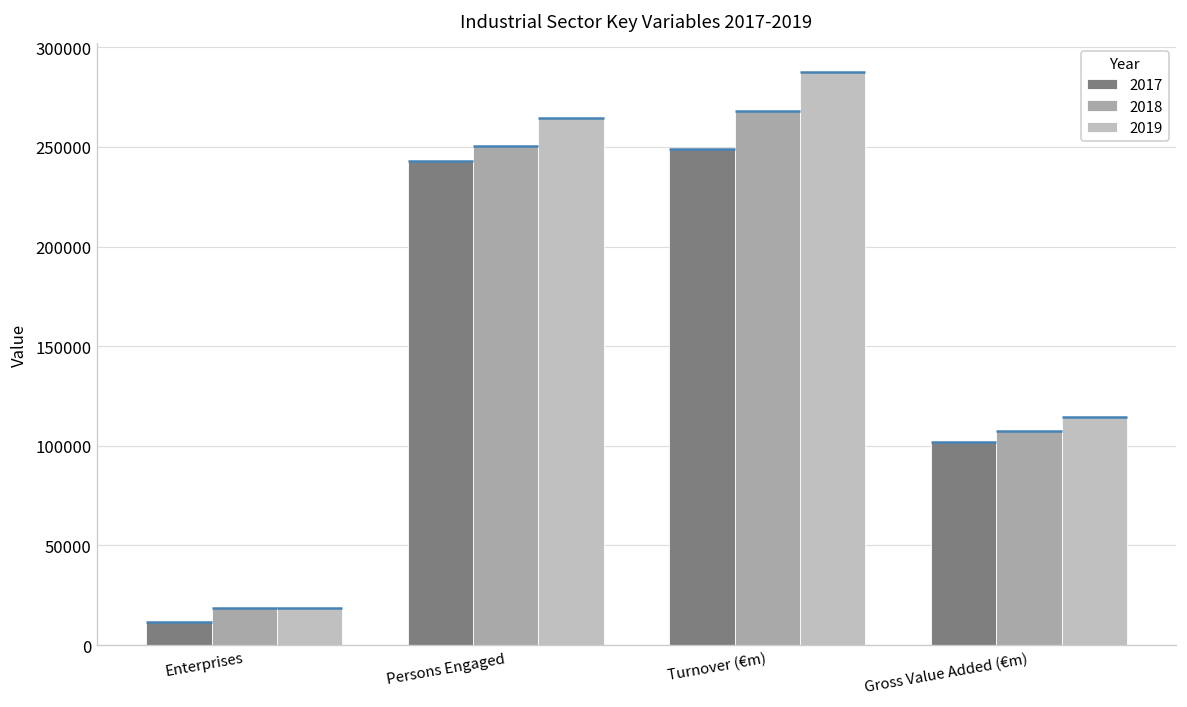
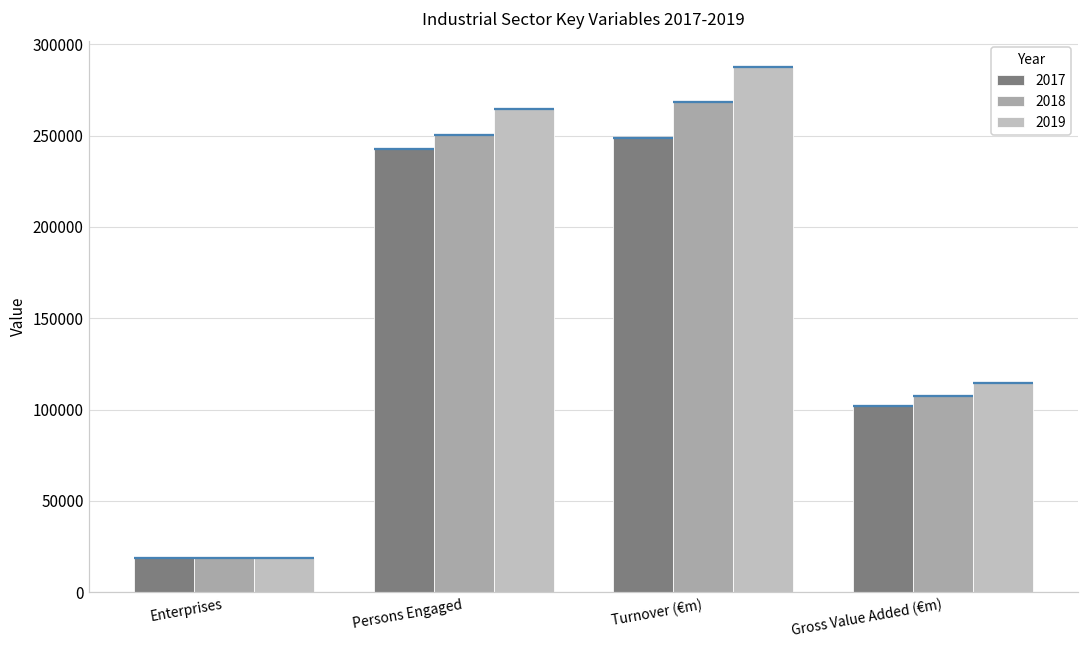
2017, Enterprises: 12000 -> 19000
